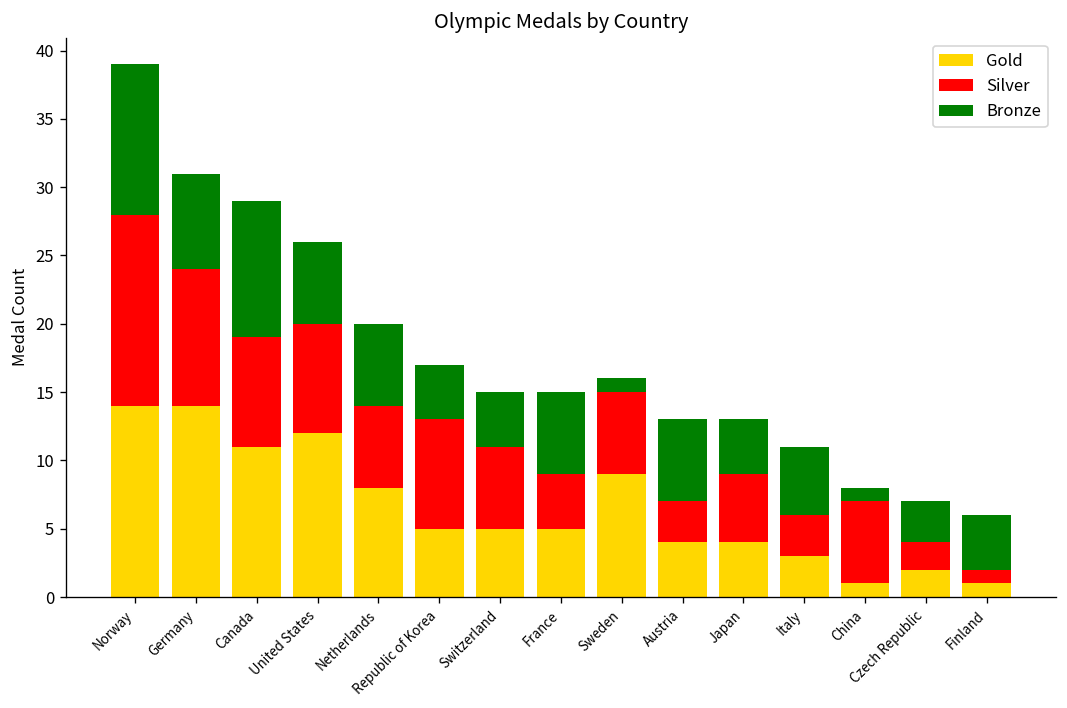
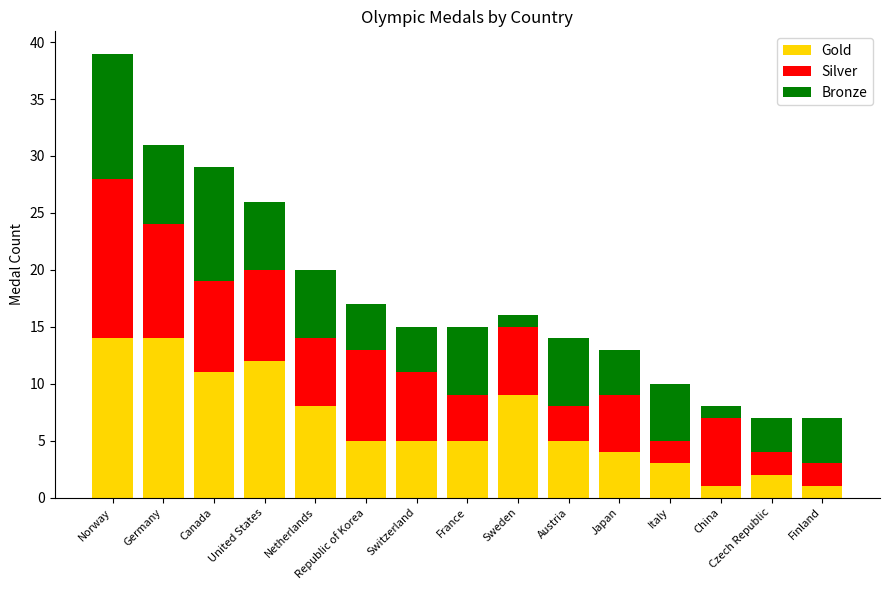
Gold, Austria: 4 -> 5
Silver, Italy: 3 -> 2
Silver, Finland: 1 -> 2
